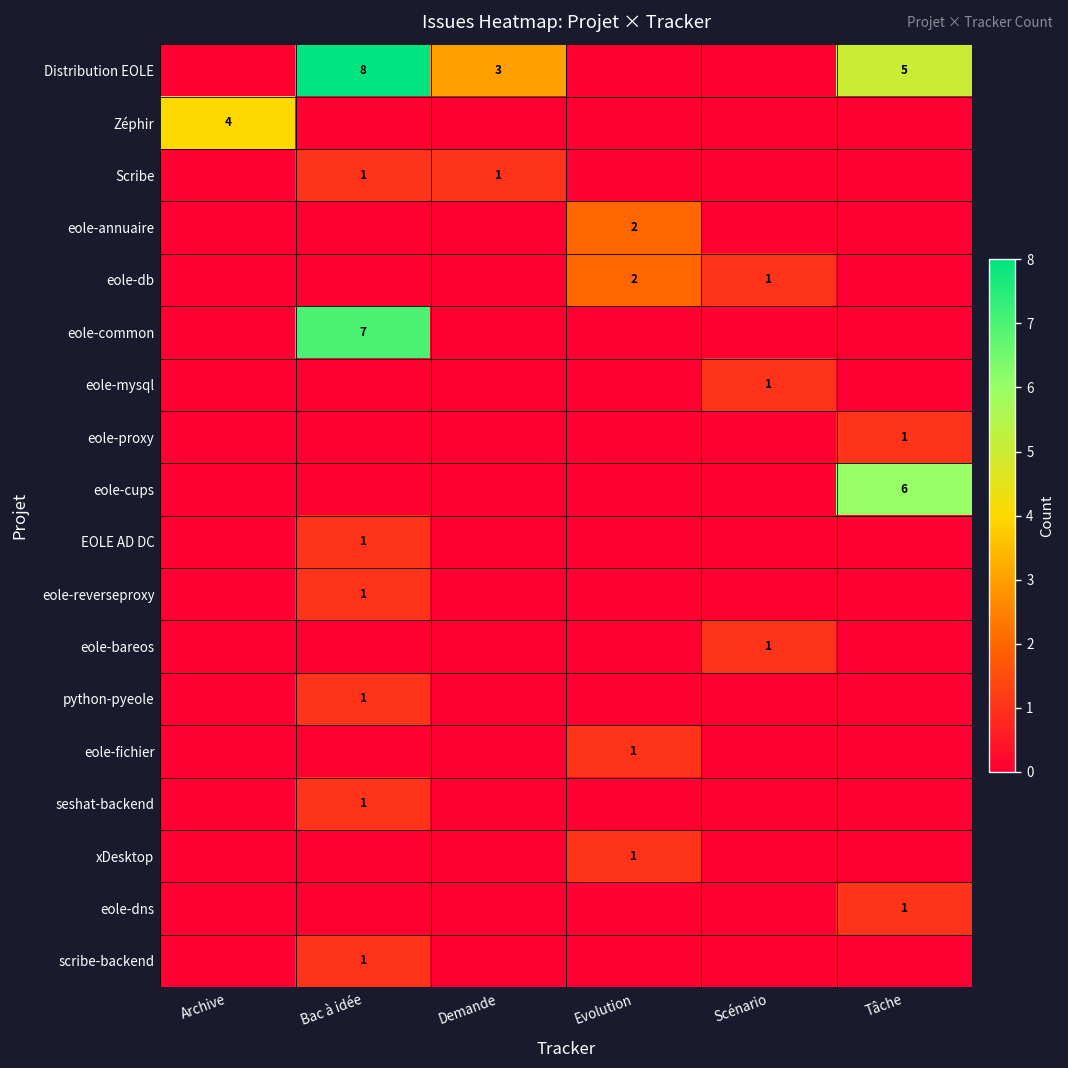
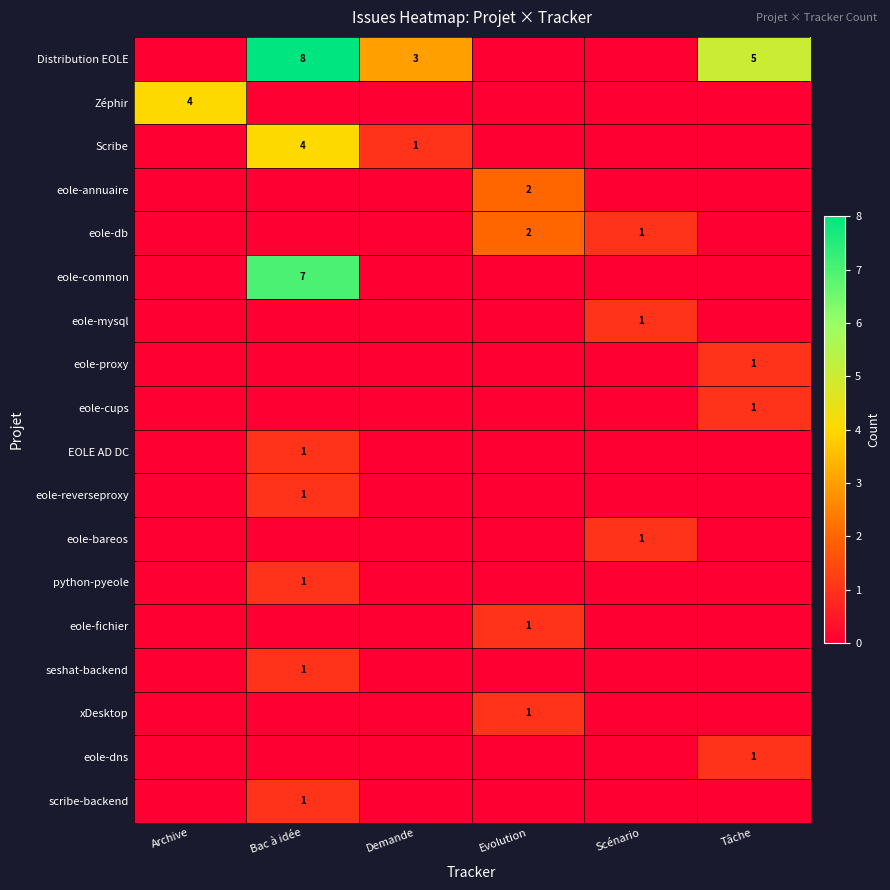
Scribe, Bac à idée: 1 -> 4
eole-cups, Tâche: 6 -> 1
